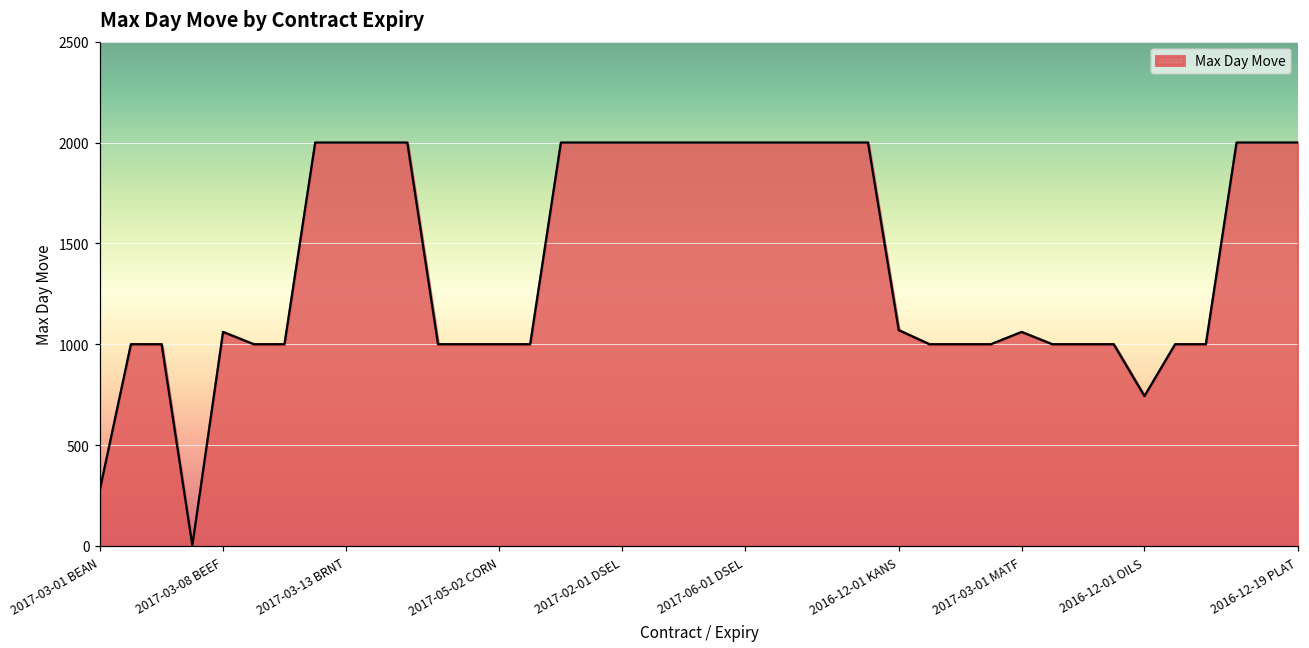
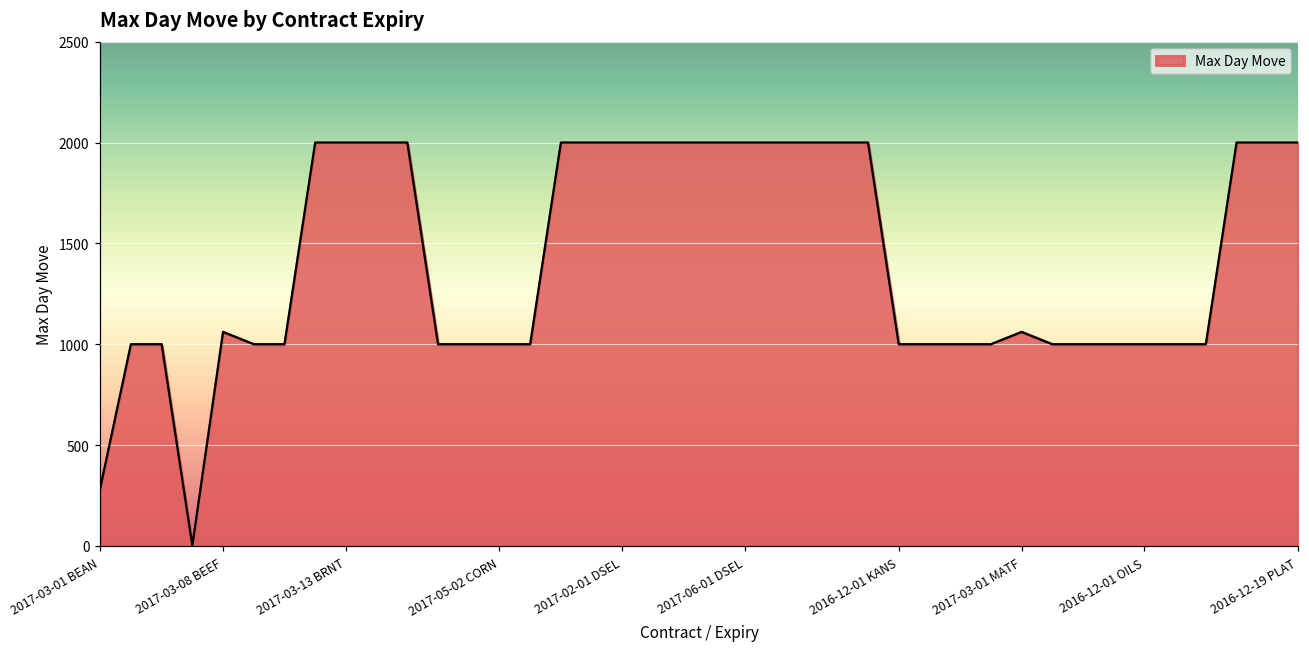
2016-12-01 KANS: 1070 -> 1000
2016-12-01 OILS: 740 -> 1000
